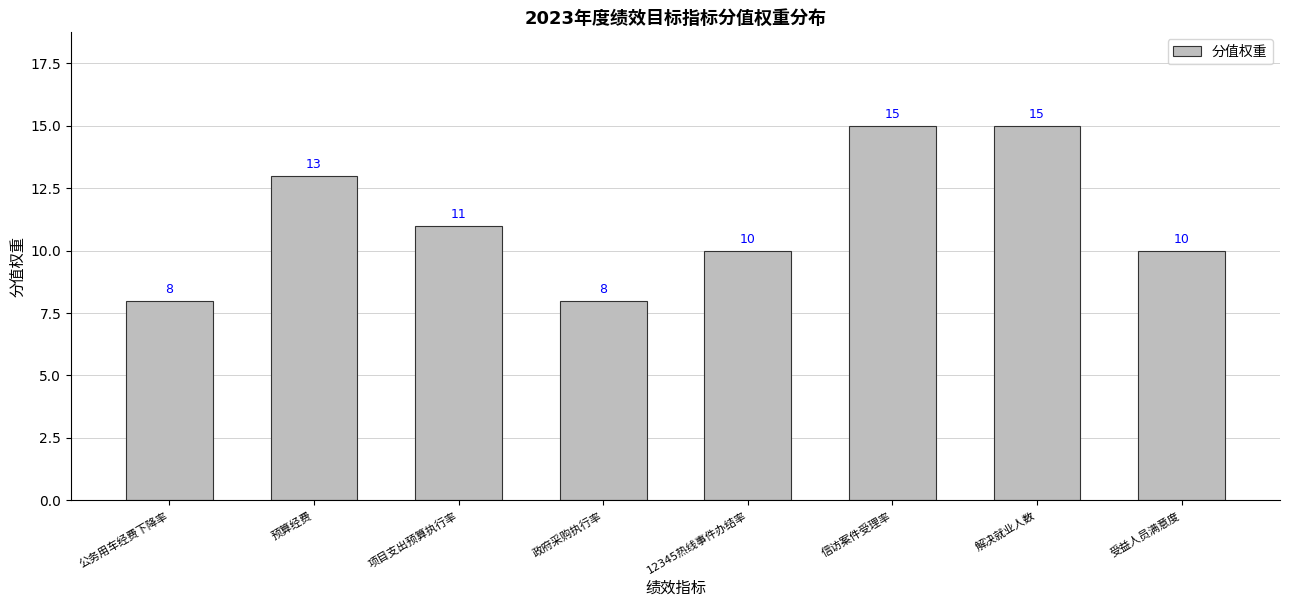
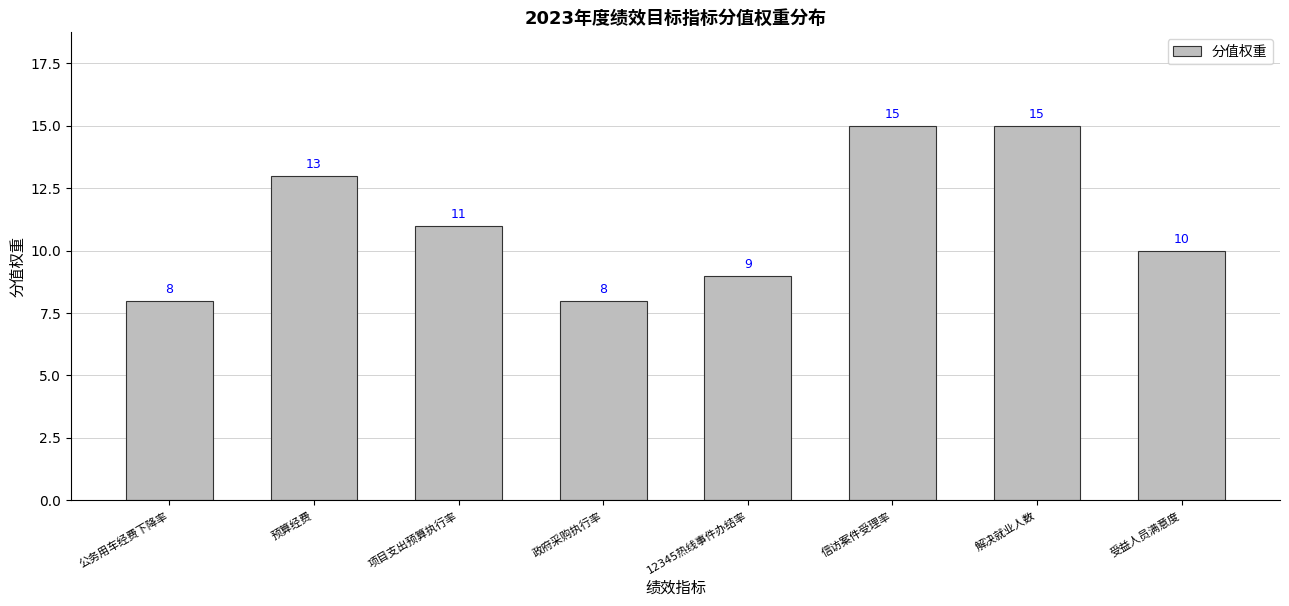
12345热线事件办结率: 10 -> 9
